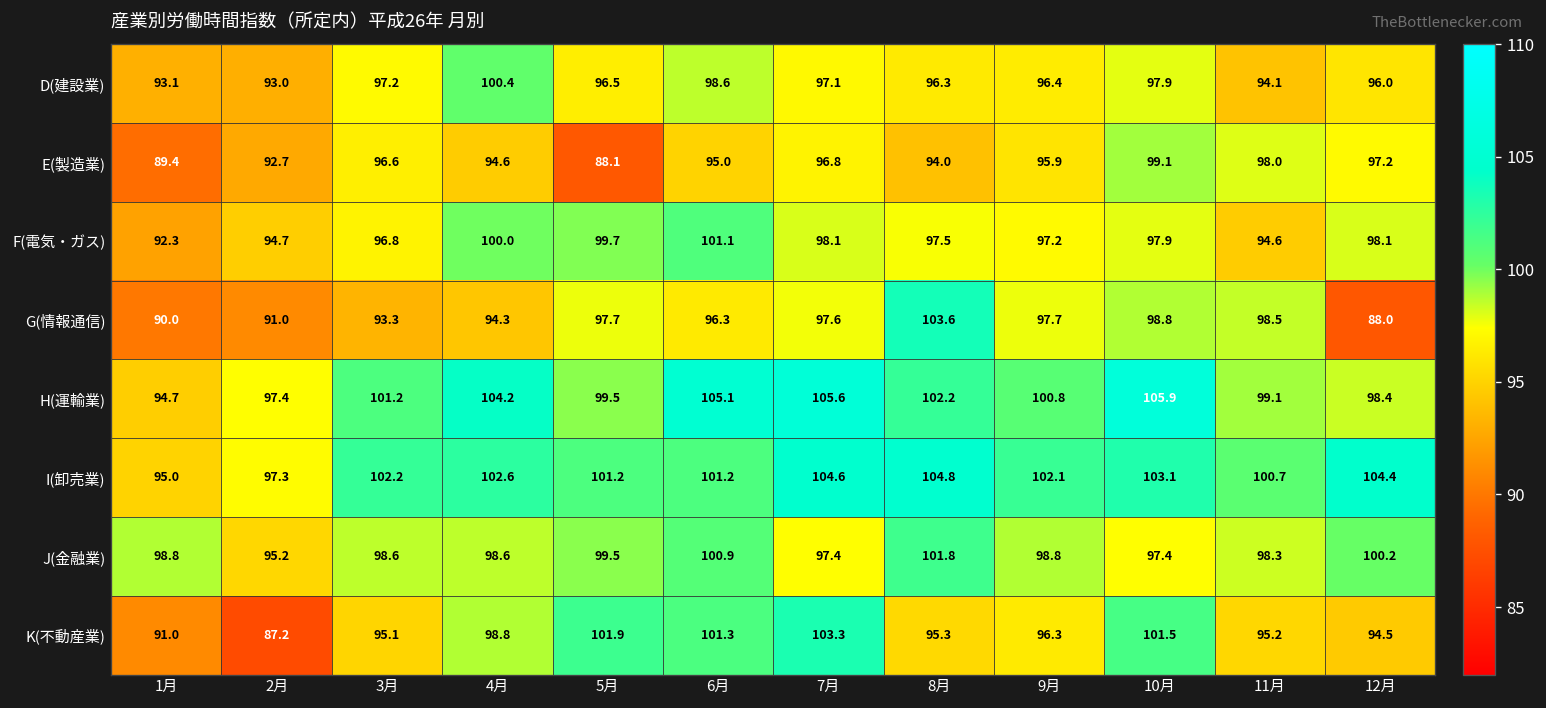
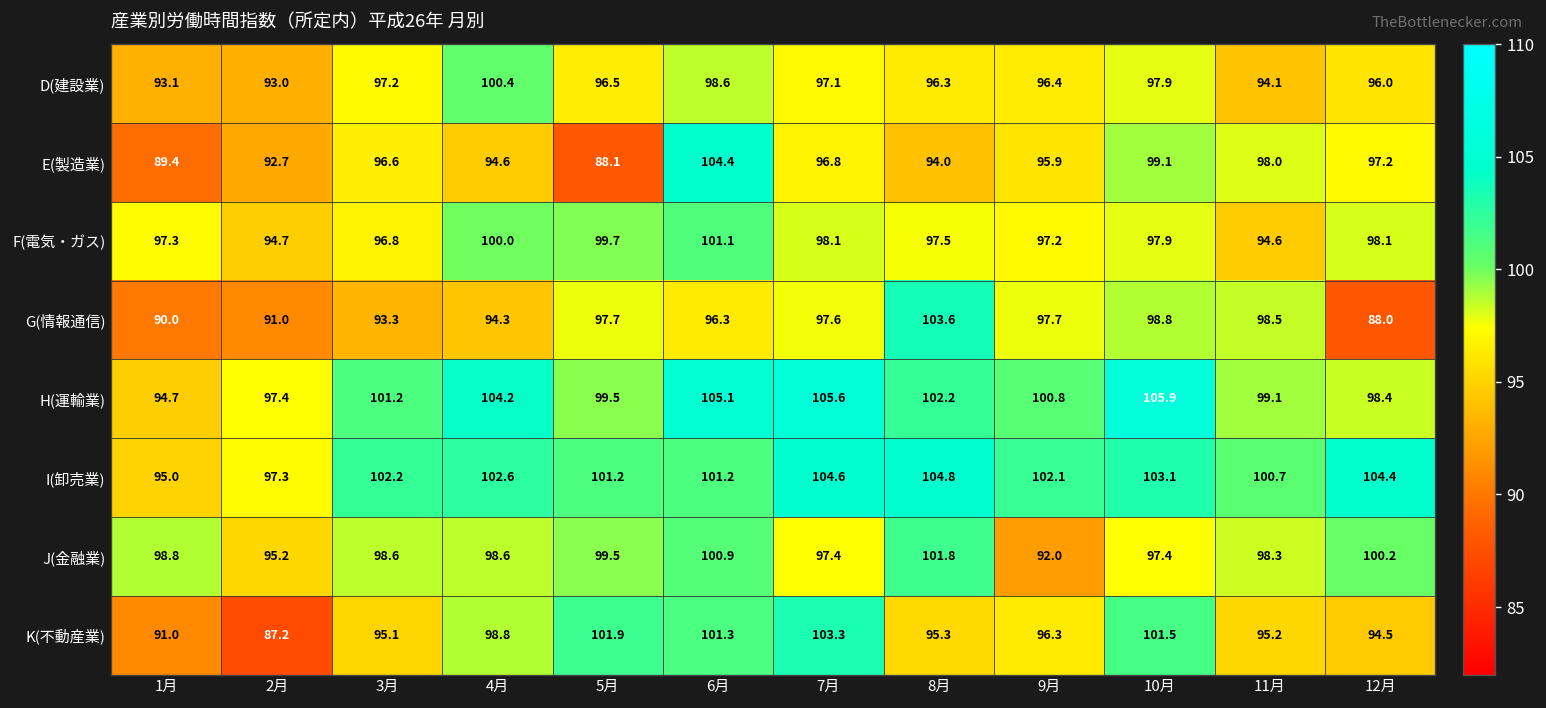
E(製造業), 6月: 95.0 -> 104.4
F(電気・ガス), 1月: 92.3 -> 97.3
J(金融業), 9月: 98.8 -> 92.0
